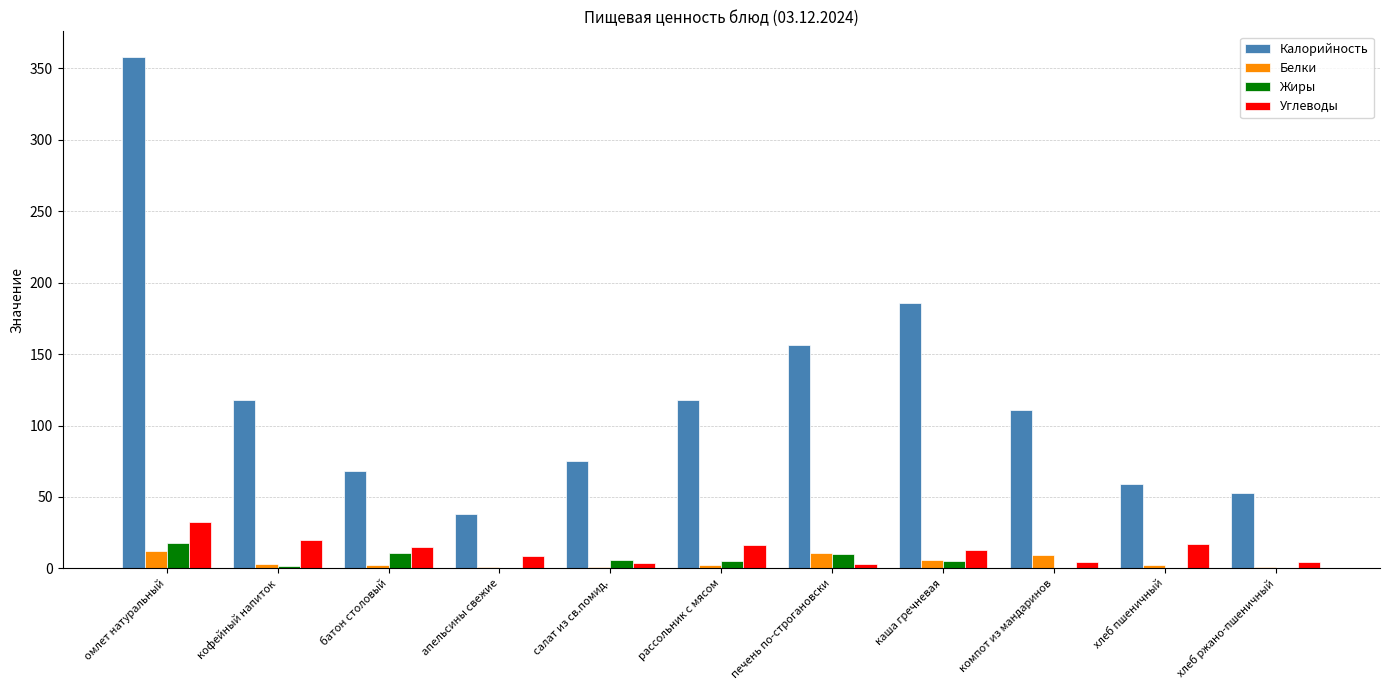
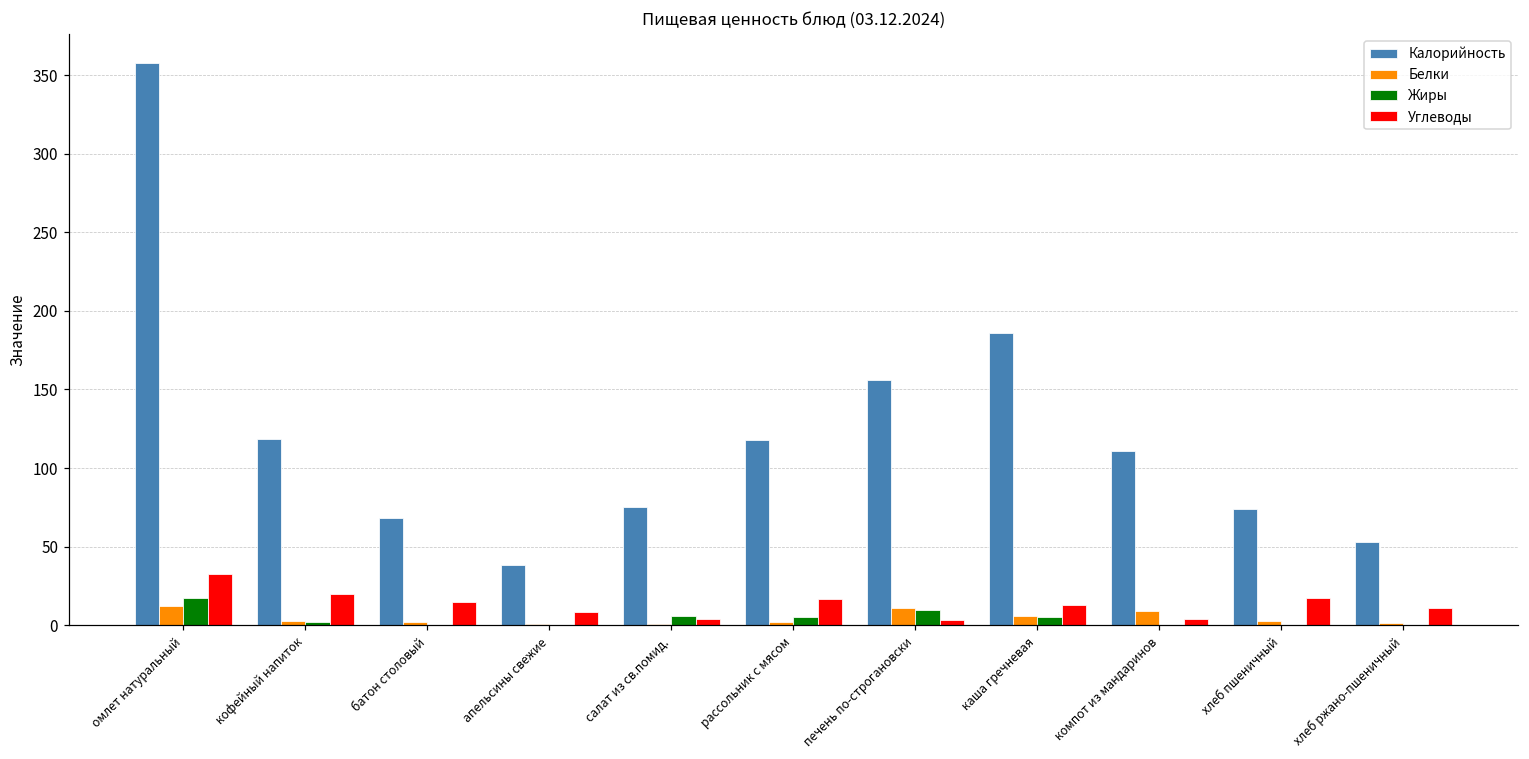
Жиры, батон столовый: 11 -> 0
Калорийность, хлеб пшеничный: 59 -> 74
Углеводы, хлеб ржано-пшеничный: 4 -> 11
